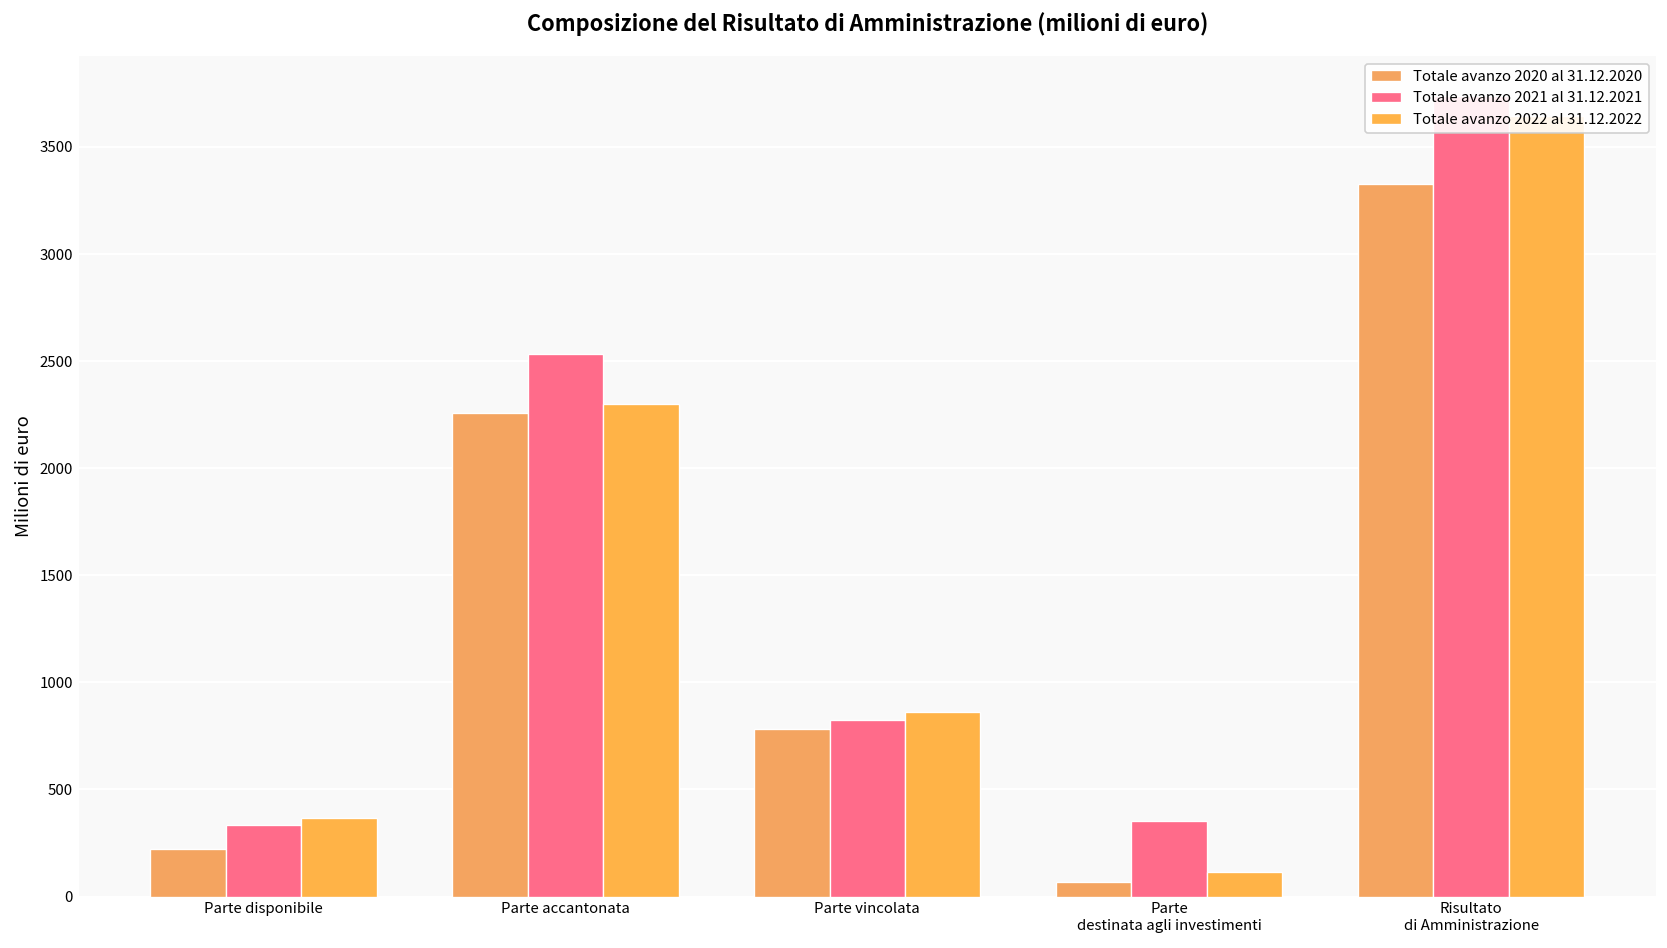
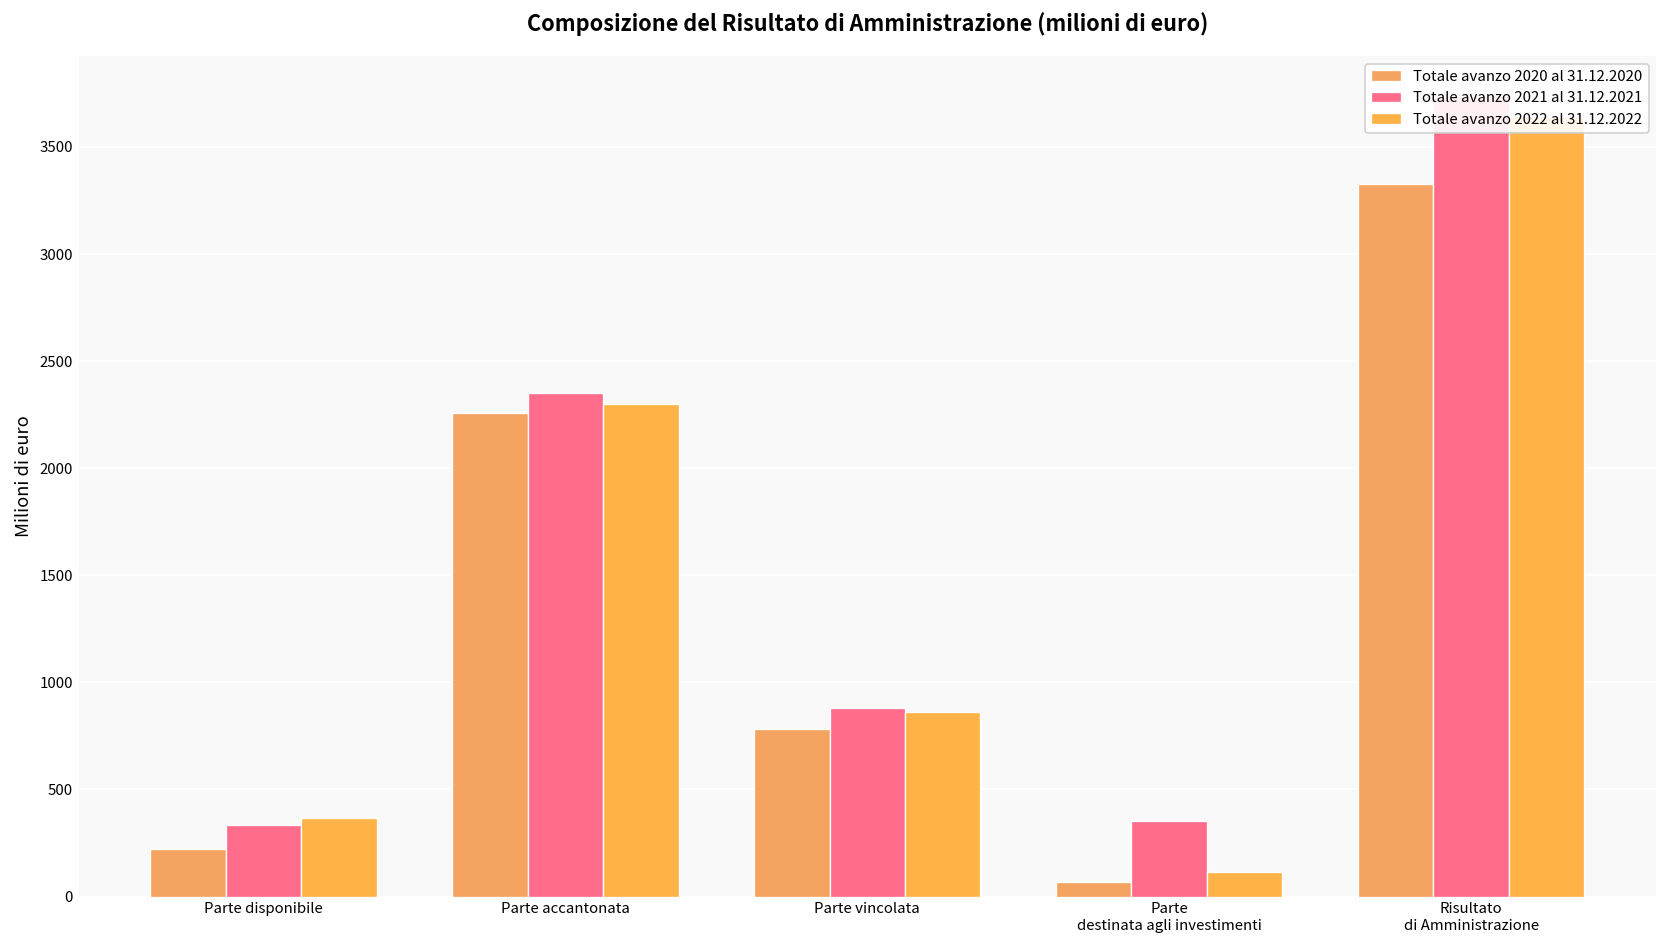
Totale avanzo 2021 al 31.12.2021, Parte accantonata: 2530 -> 2350
Totale avanzo 2021 al 31.12.2021, Parte vincolata: 830 -> 880
